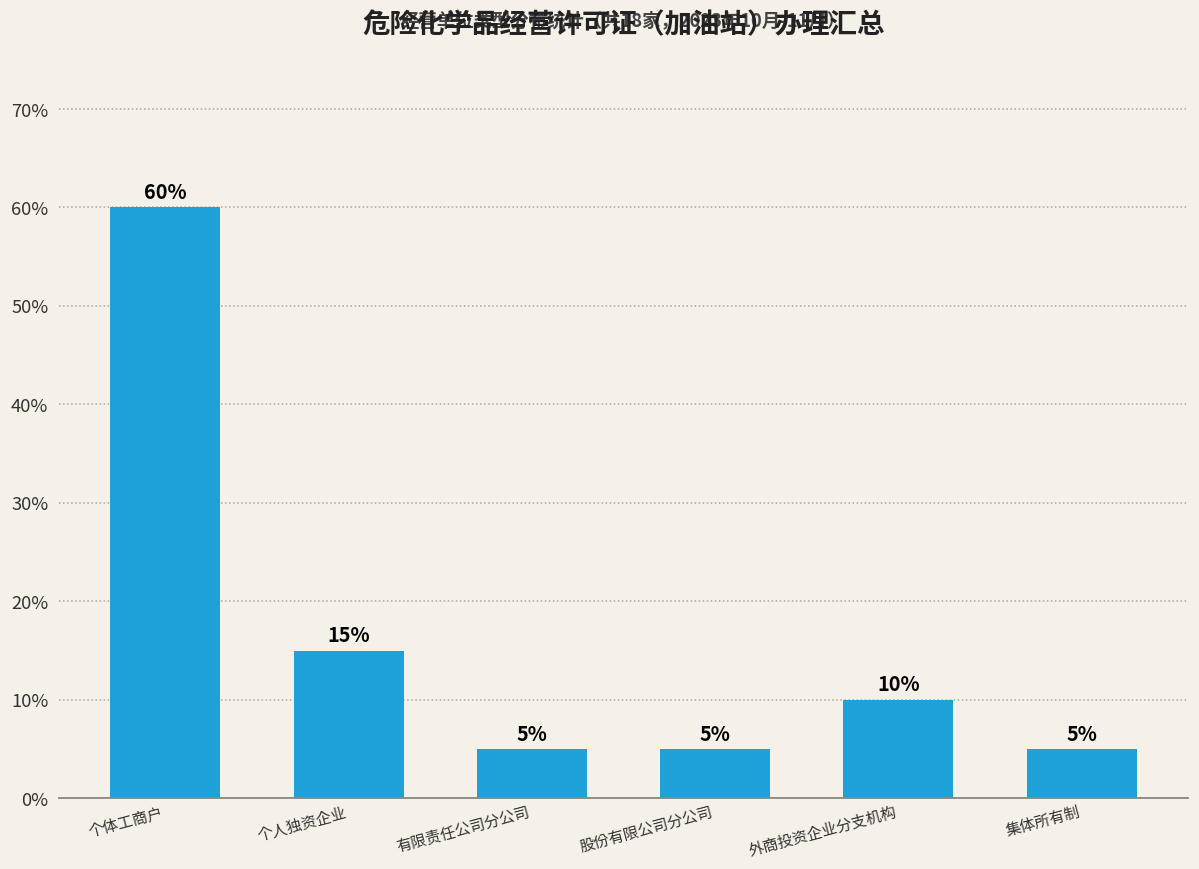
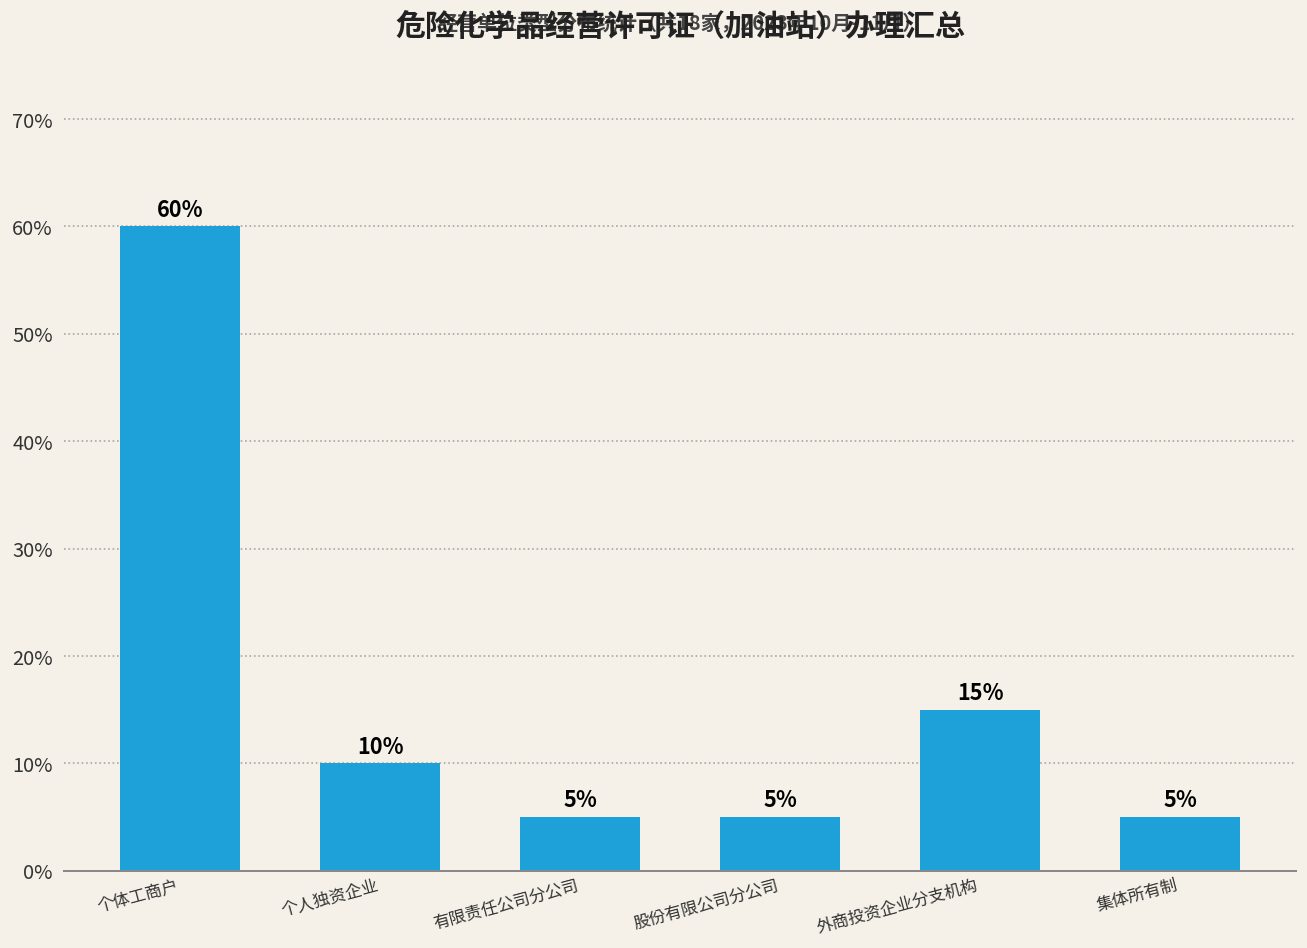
个人独资企业: 15% -> 10%
外商投资企业分支机构: 10% -> 15%
